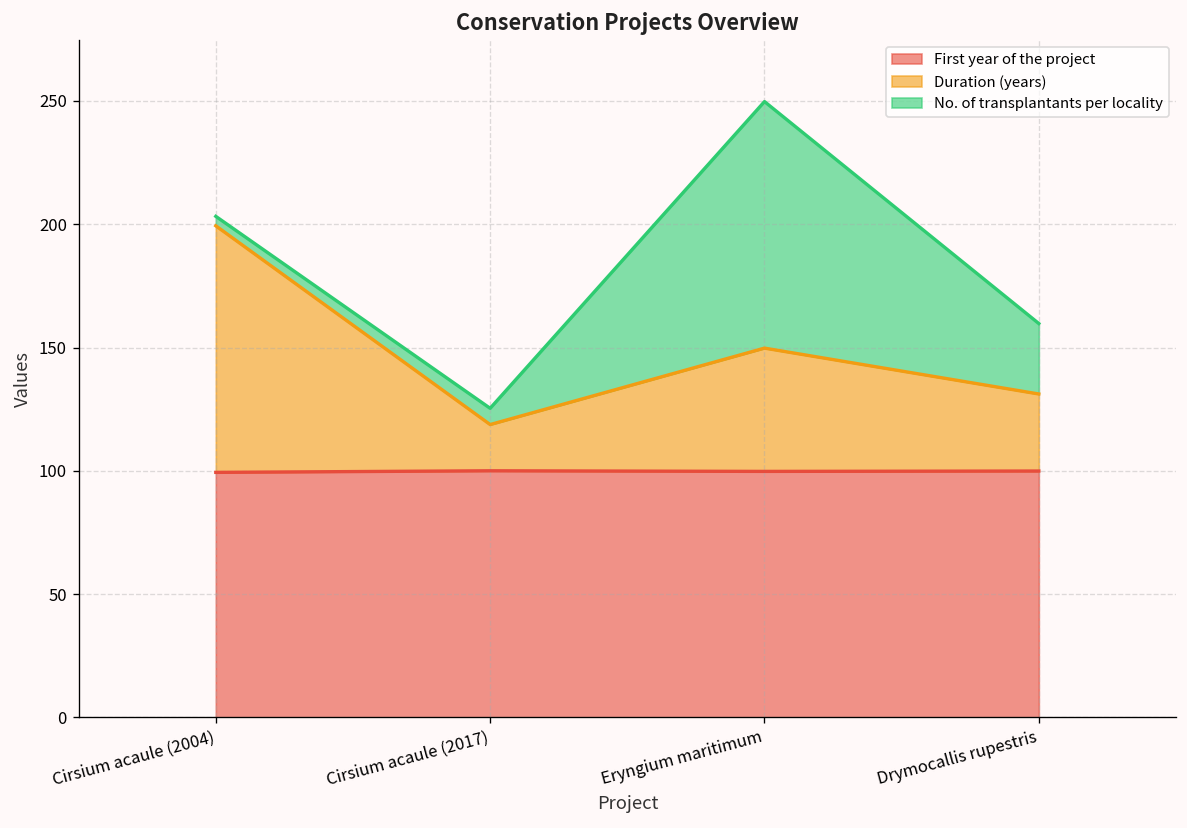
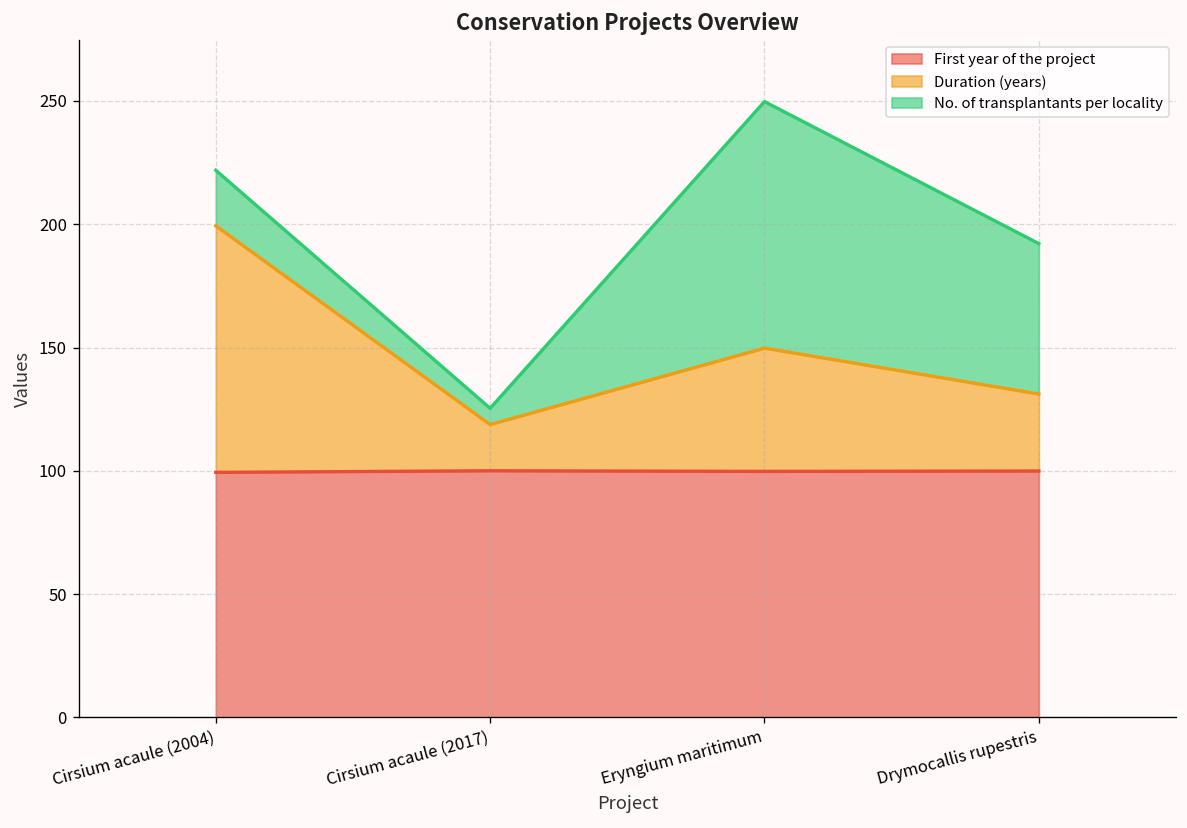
No. of transplantants per locality, Cirsium acaule (2004): 4 -> 23
No. of transplantants per locality, Drymocallis rupestris: 29 -> 61
